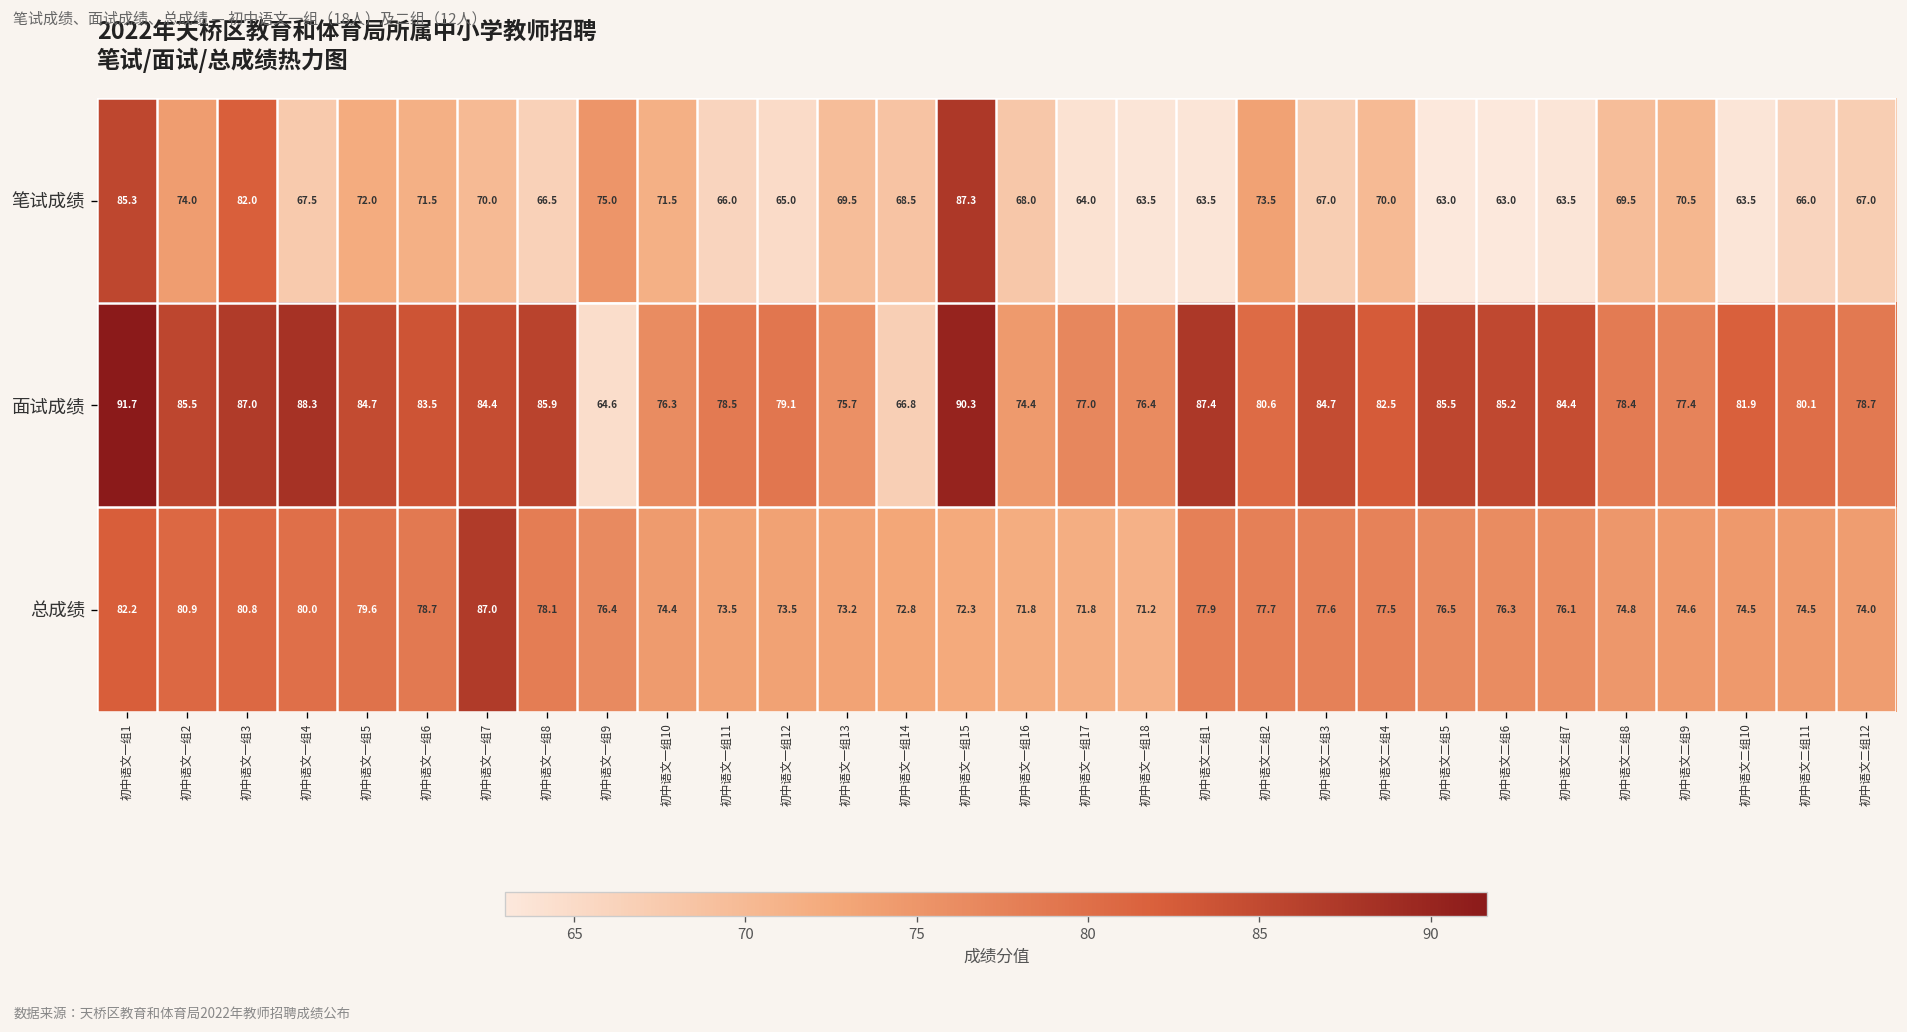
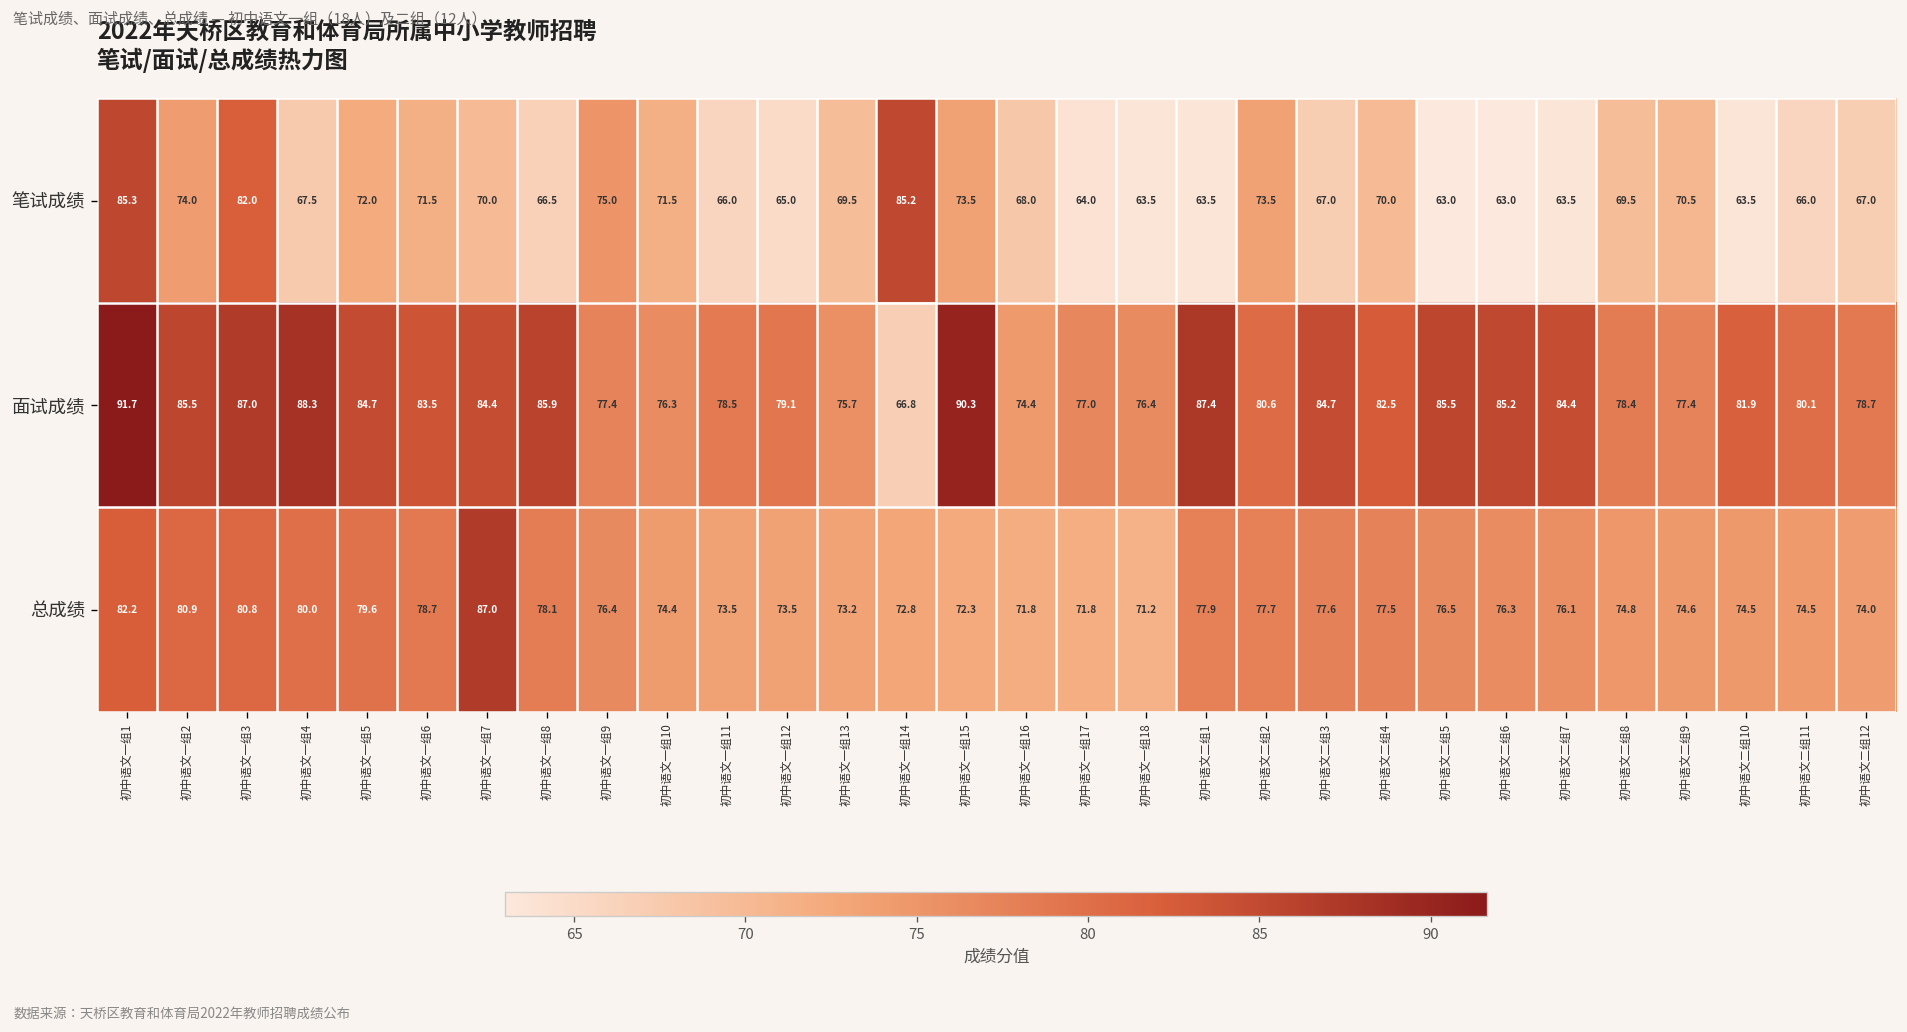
笔试成绩, 初中语文一组14: 68.5 -> 85.2
笔试成绩, 初中语文一组15: 87.3 -> 73.5
面试成绩, 初中语文一组9: 64.6 -> 77.4
